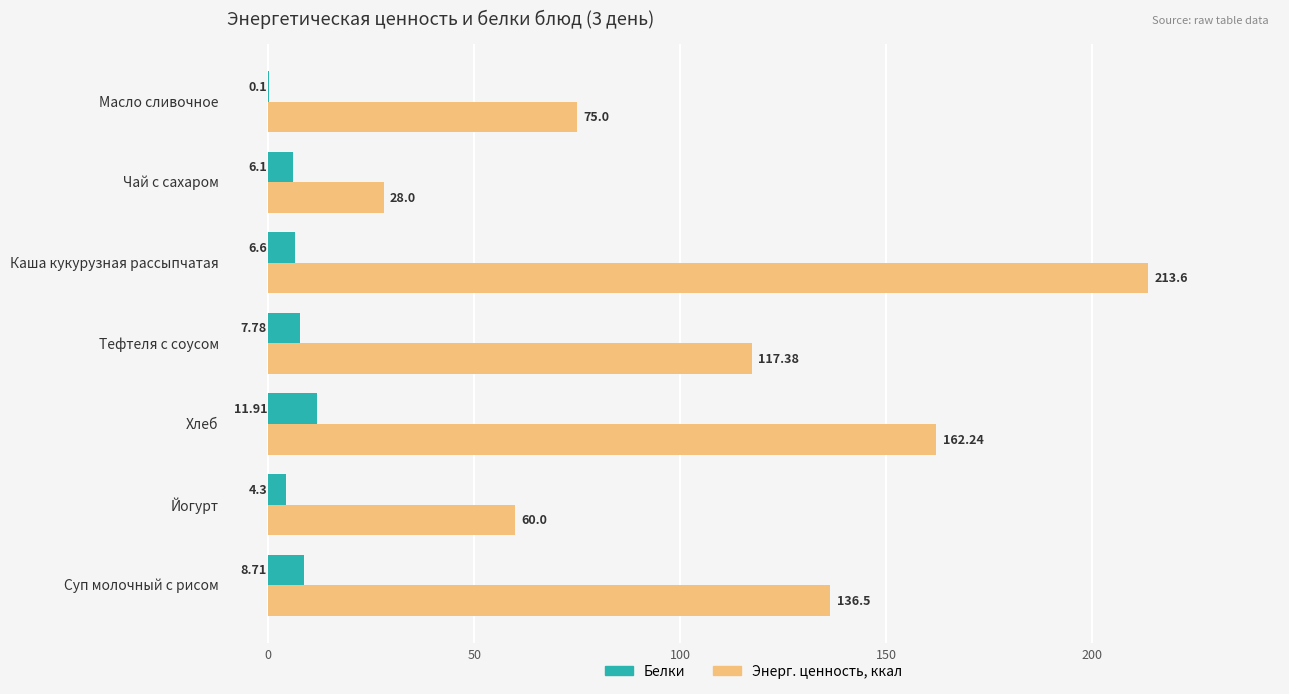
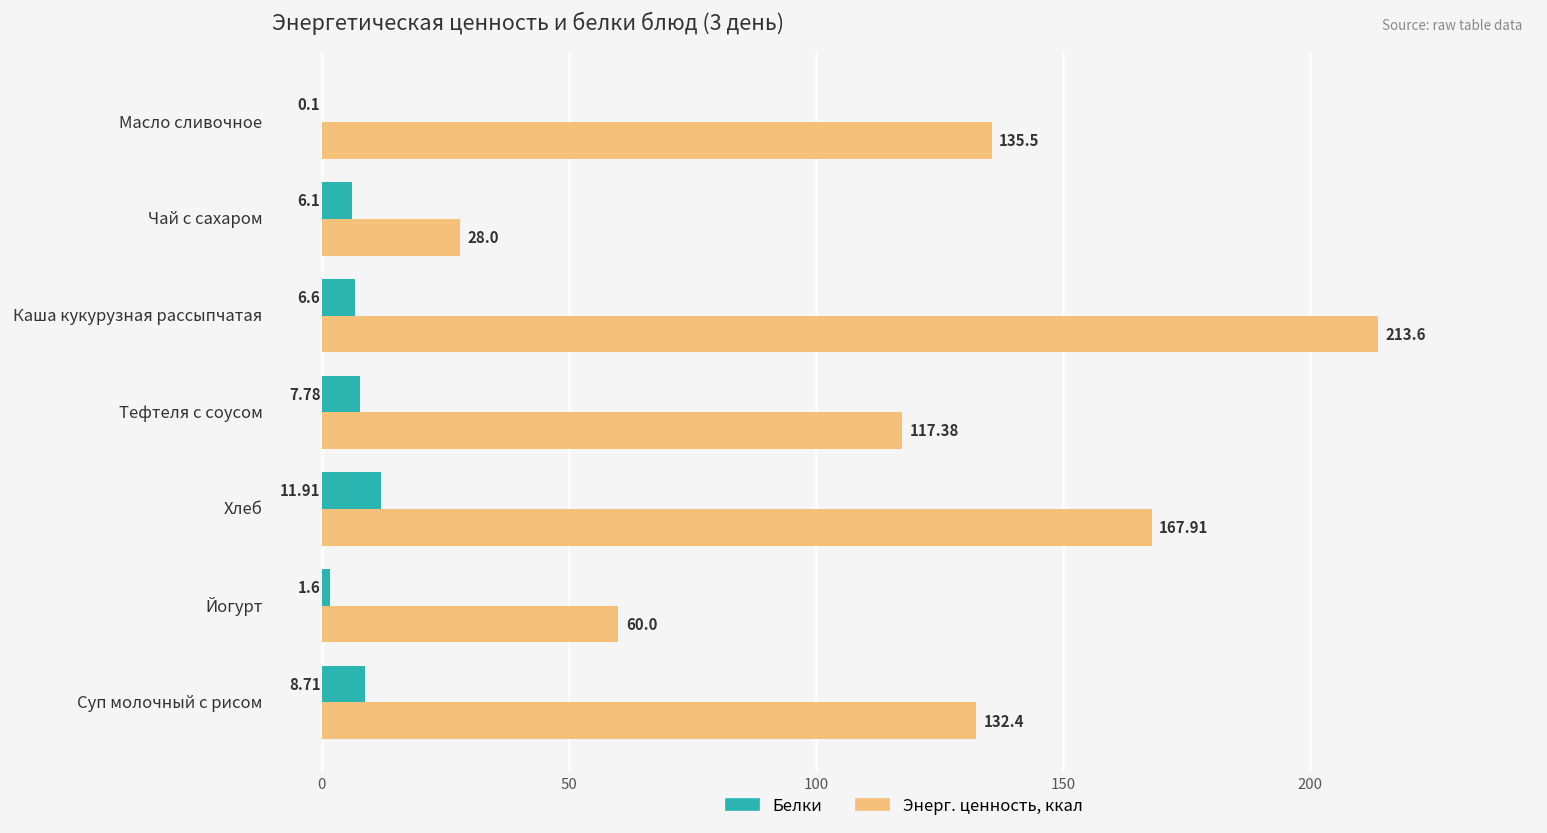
Энерг. ценность, ккал, Масло сливочное: 75.0 -> 135.5
Энерг. ценность, ккал, Хлеб: 162.24 -> 167.91
Белки, Йогурт: 4.3 -> 1.6
Энерг. ценность, ккал, Суп молочный с рисом: 136.5 -> 132.4
